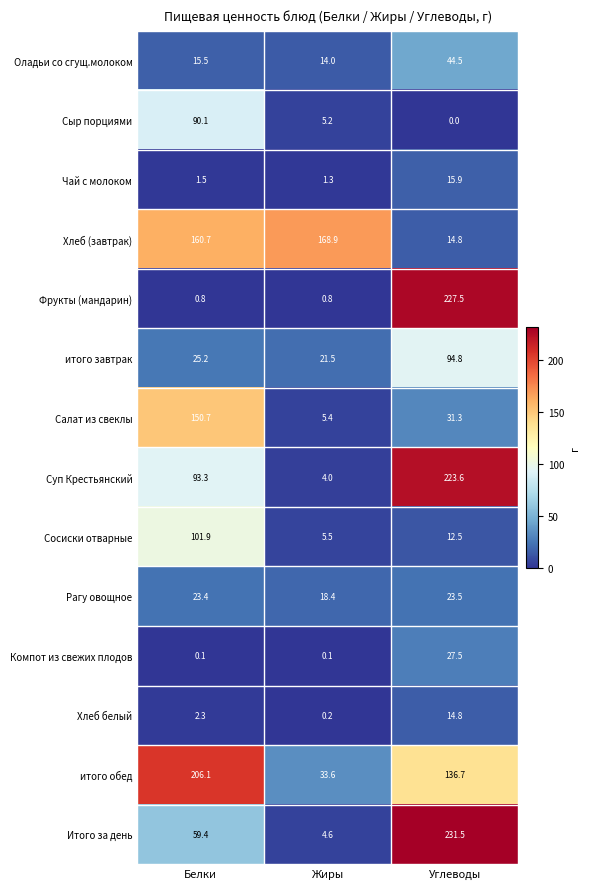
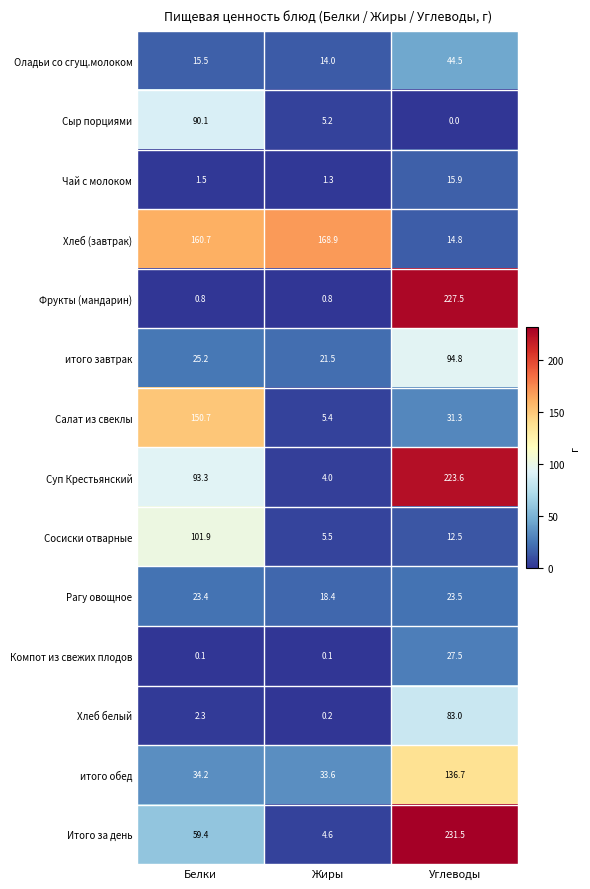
Хлеб белый, Углеводы: 14.8 -> 83.0
итого обед, Белки: 206.1 -> 34.2
